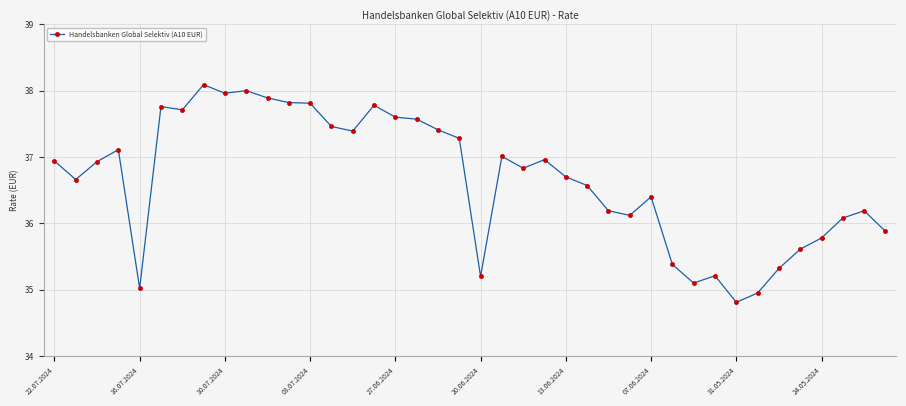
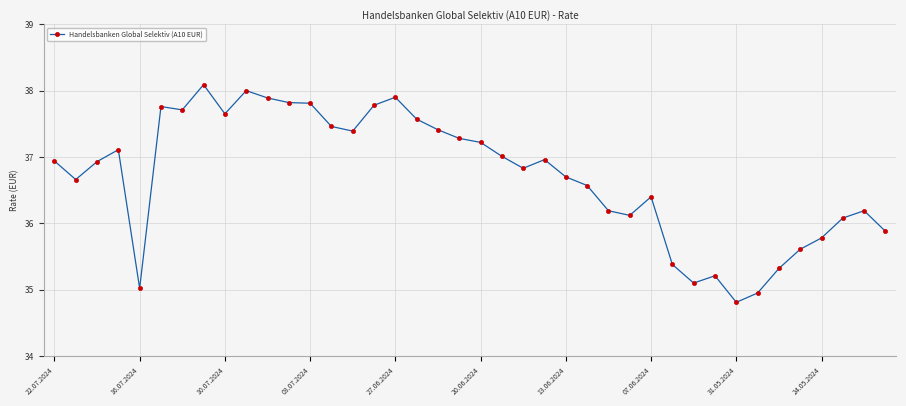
10.07.2024: 38.0 -> 37.7
27.06.2024: 37.6 -> 37.9
20.06.2024: 35.2 -> 37.2
